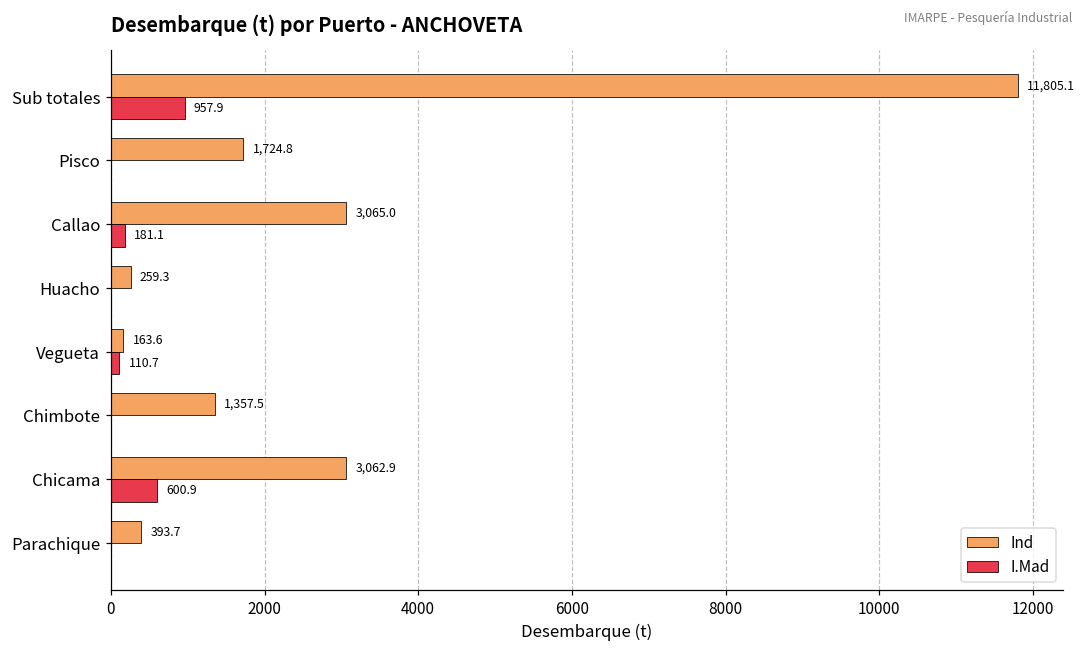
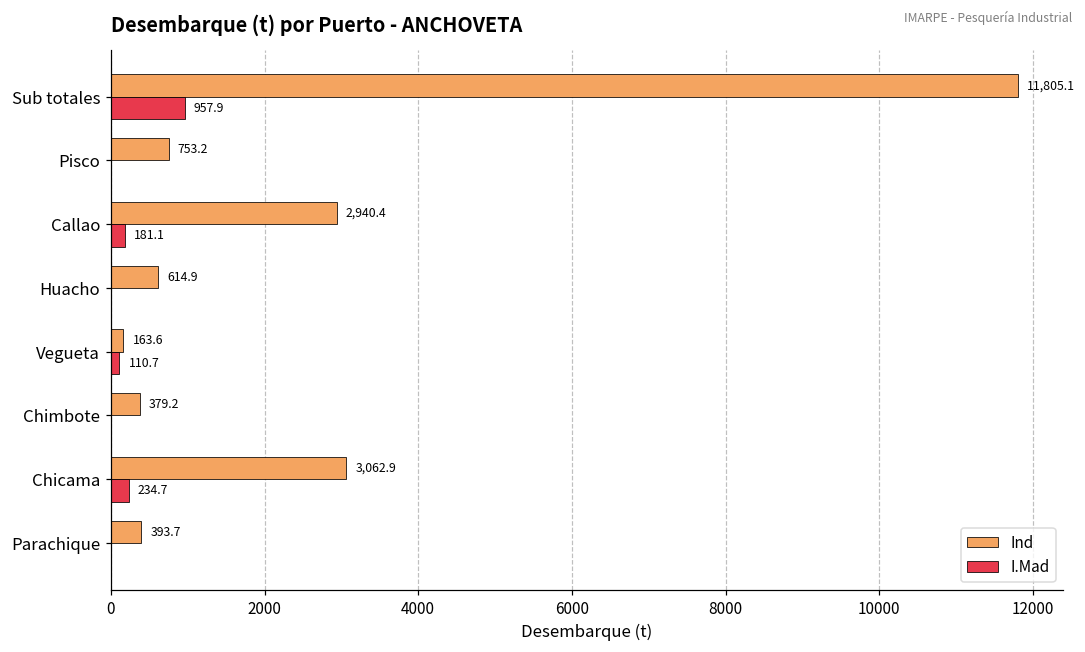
Ind, Pisco: 1,724.8 -> 753.2
Ind, Callao: 3,065.0 -> 2,940.4
Ind, Huacho: 259.3 -> 614.9
Ind, Chimbote: 1,357.5 -> 379.2
I.Mad, Chicama: 600.9 -> 234.7
